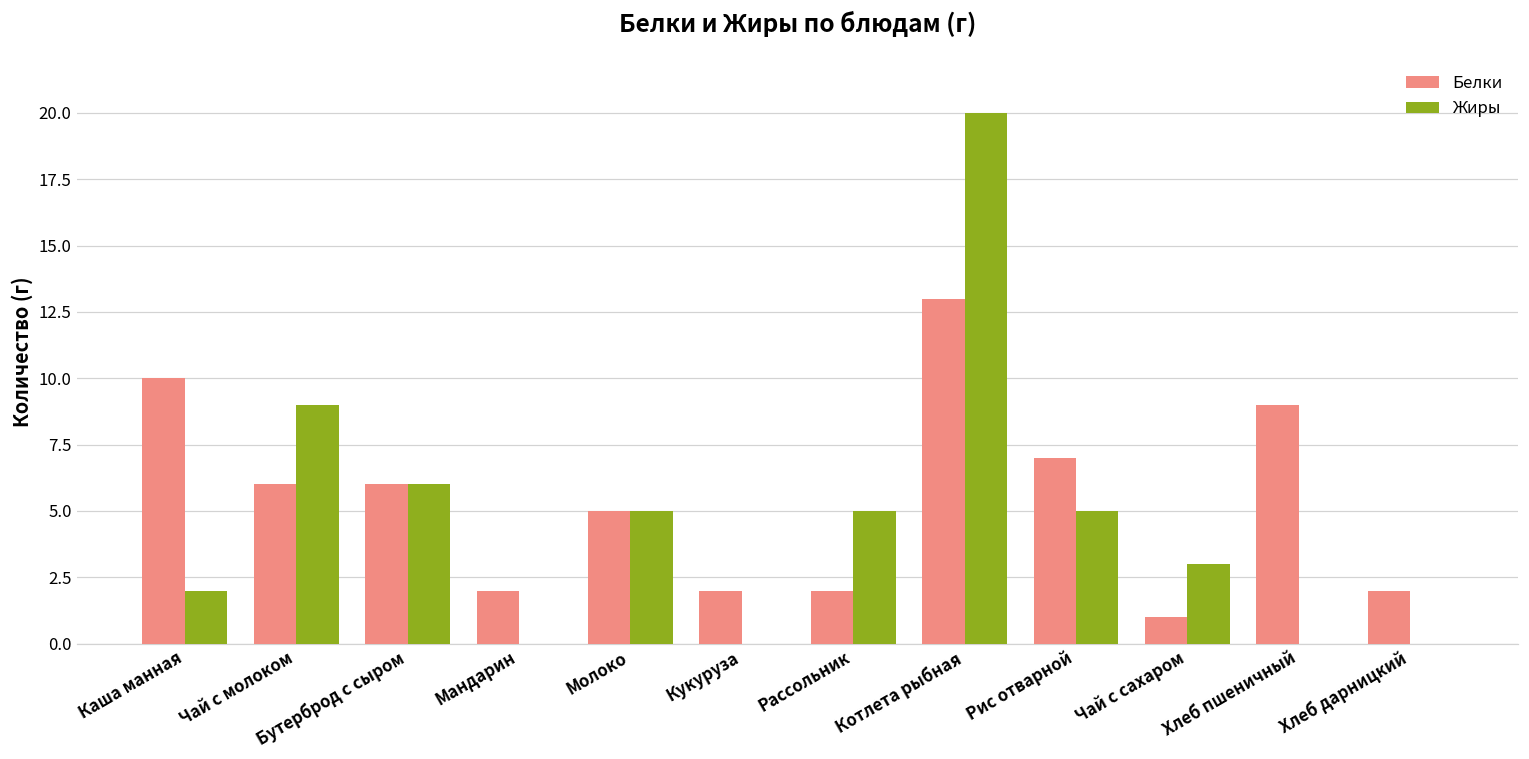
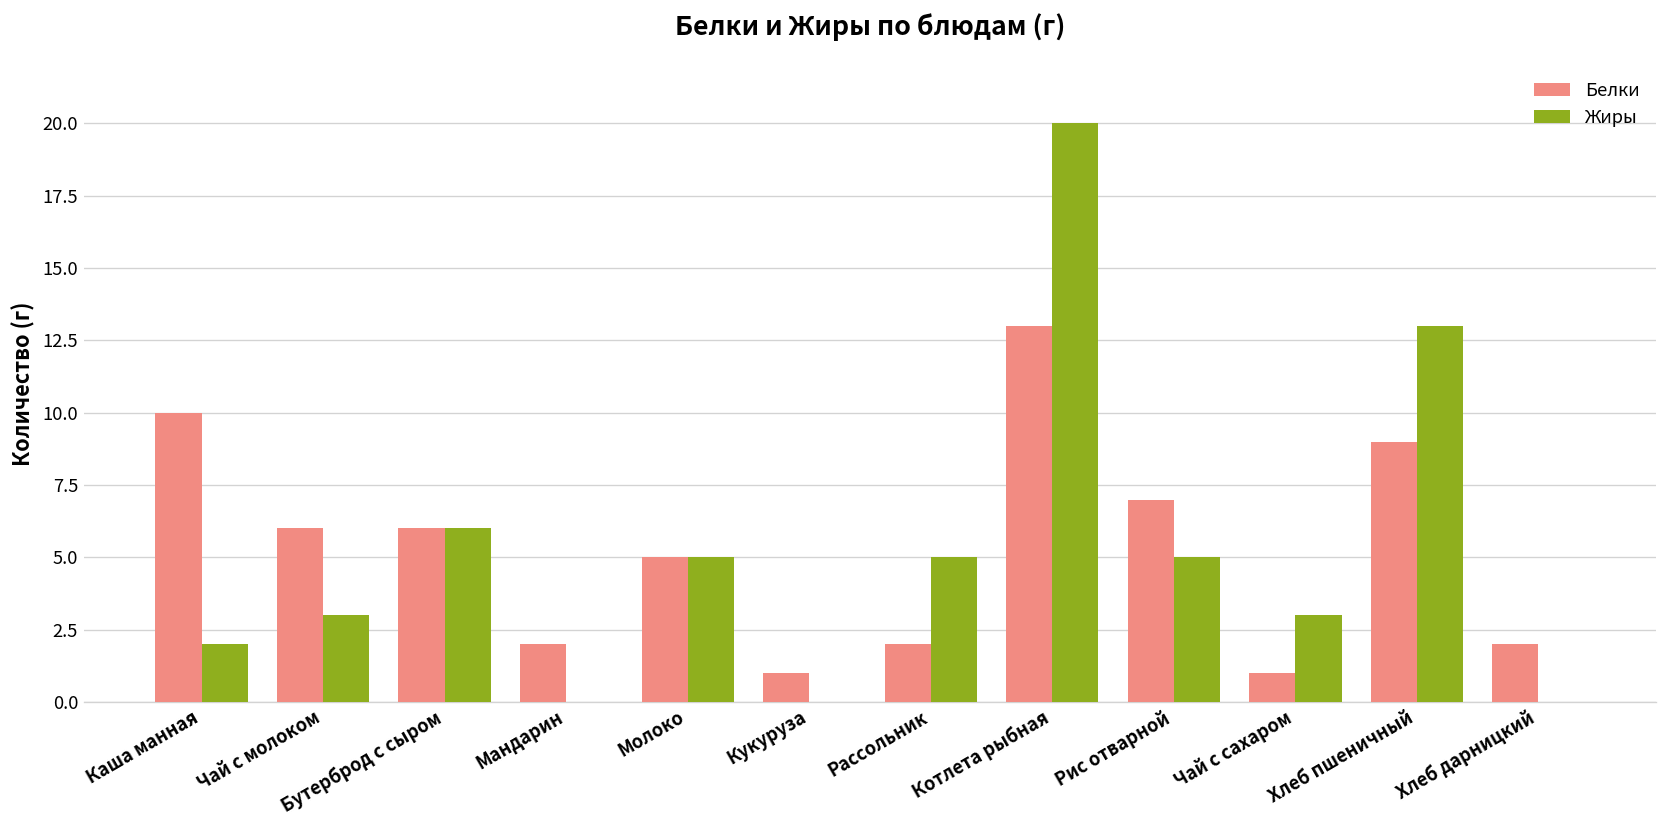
Жиры, Чай с молоком: 9 -> 3
Белки, Кукуруза: 2 -> 1
Жиры, Хлеб пшеничный: 0 -> 13
